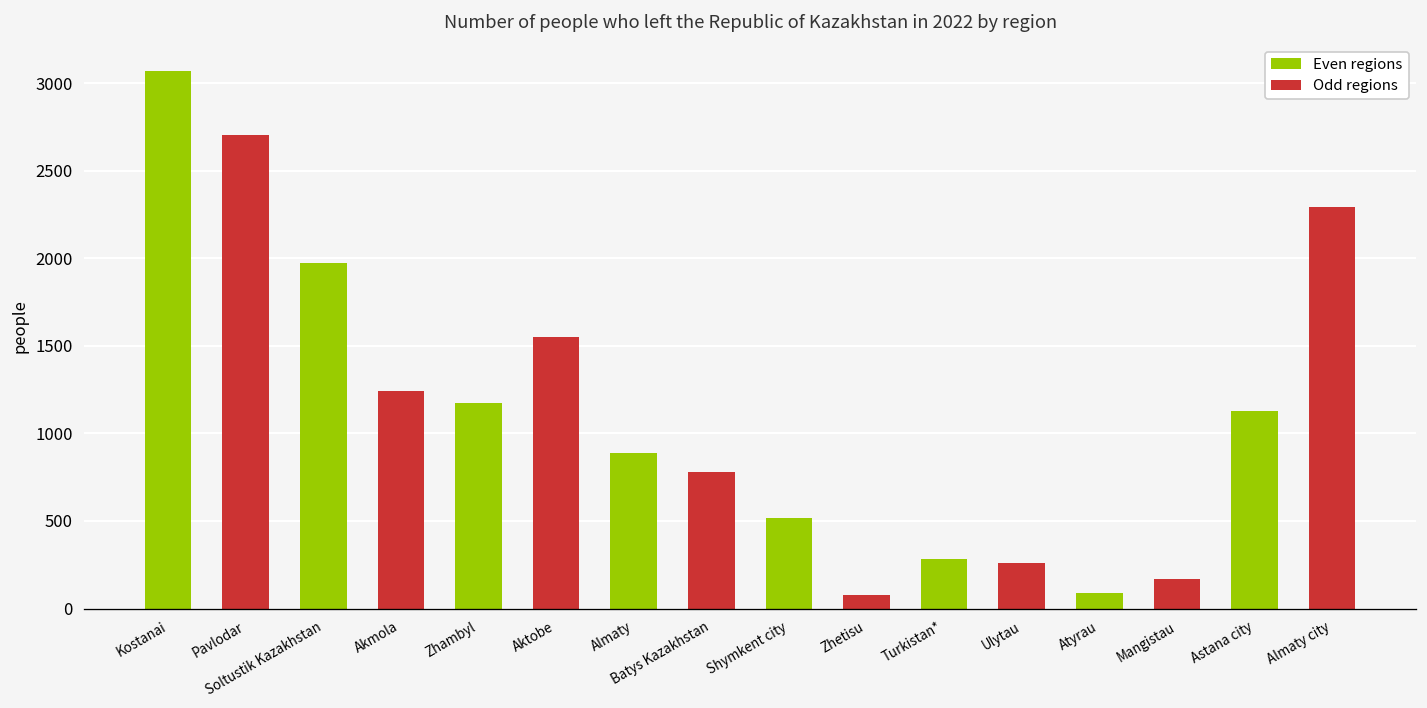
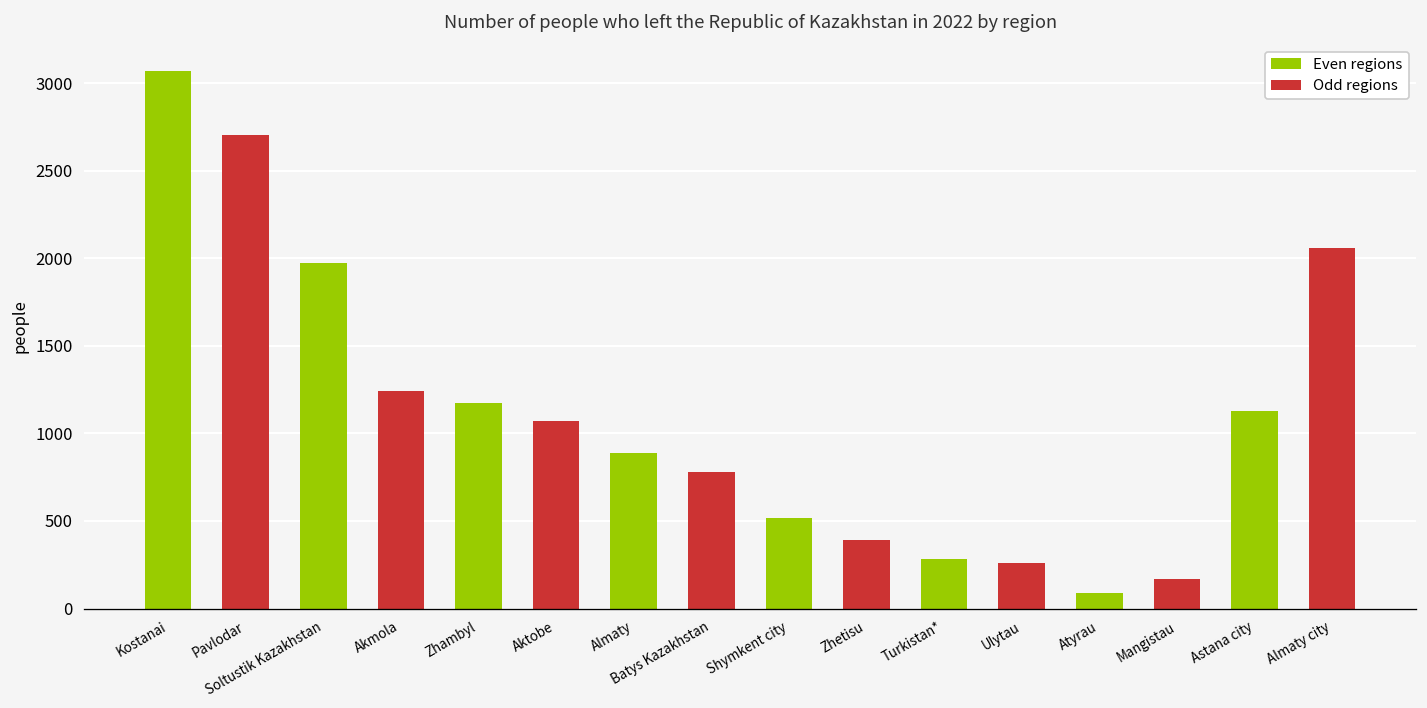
Aktobe: 1550 -> 1070
Zhetisu: 80 -> 390
Almaty city: 2290 -> 2060
